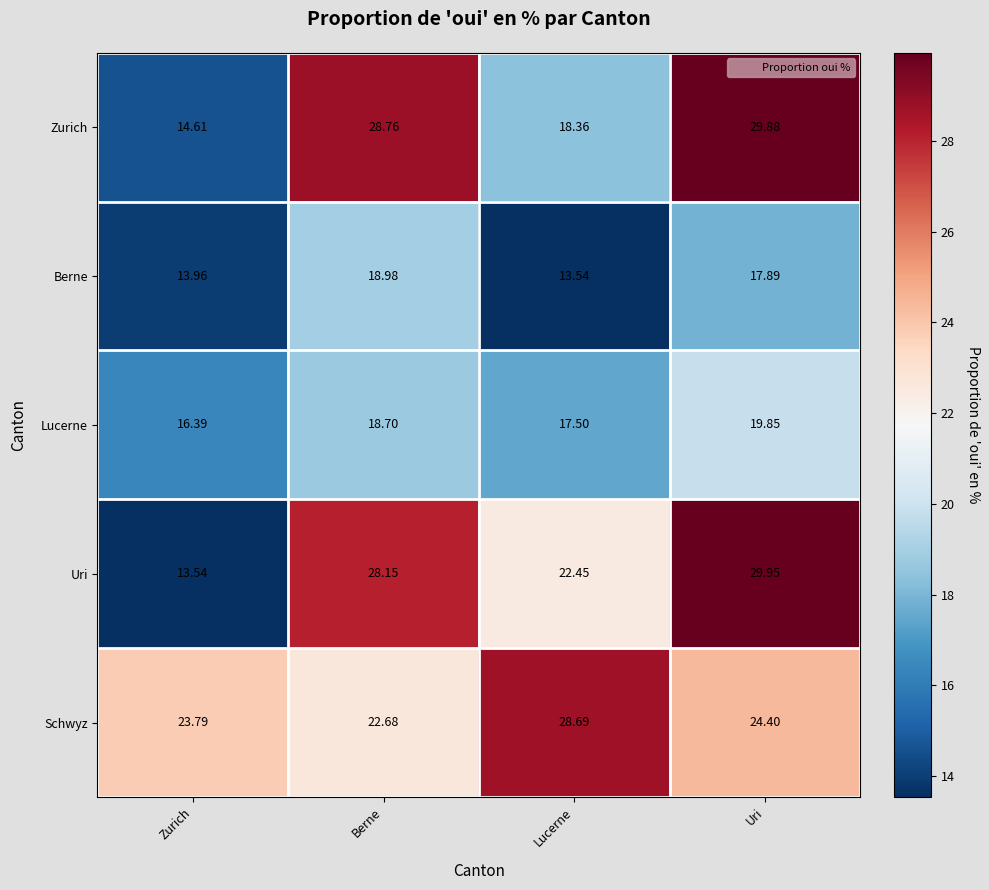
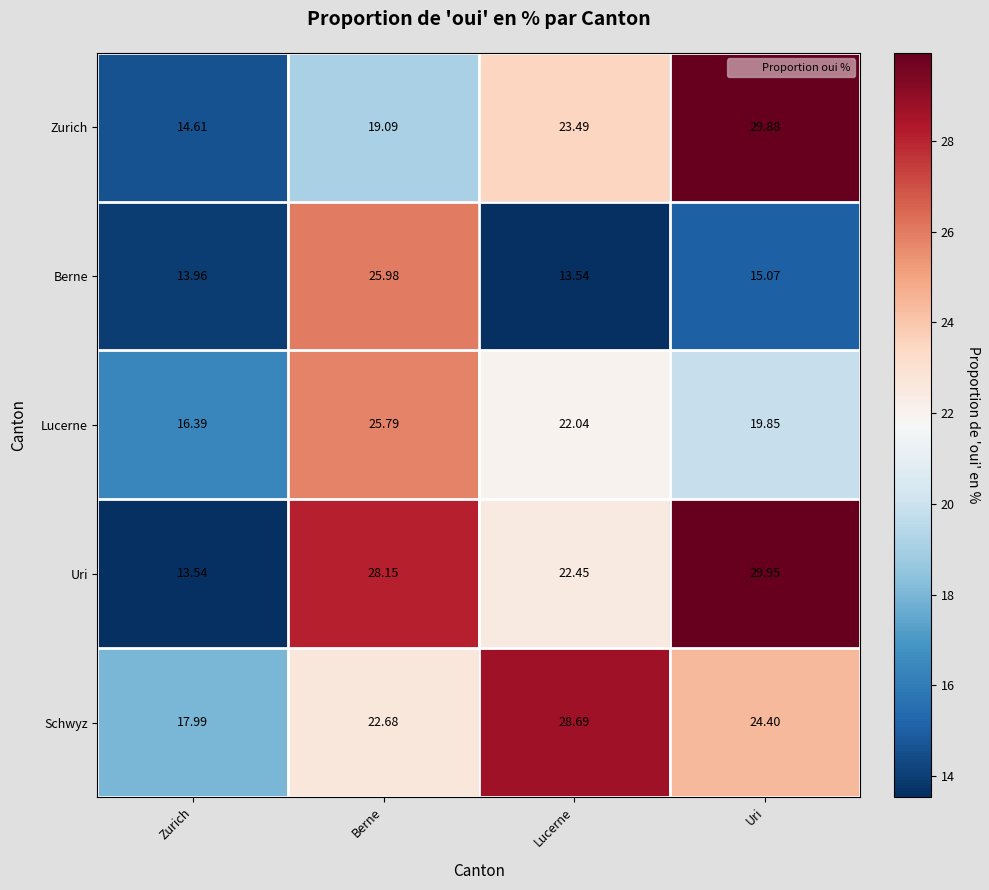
Zurich, Berne: 28.76 -> 19.09
Zurich, Lucerne: 18.36 -> 23.49
Berne, Berne: 18.98 -> 25.98
Berne, Uri: 17.89 -> 15.07
Lucerne, Berne: 18.70 -> 25.79
Lucerne, Lucerne: 17.50 -> 22.04
Schwyz, Zurich: 23.79 -> 17.99
